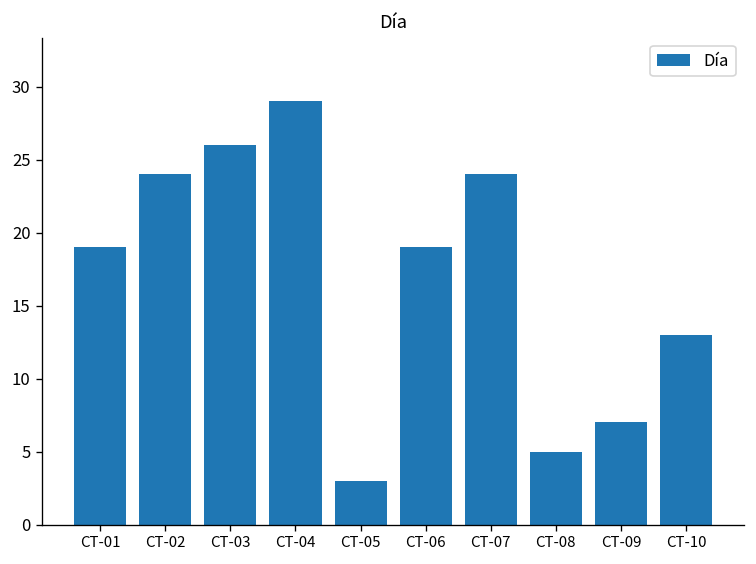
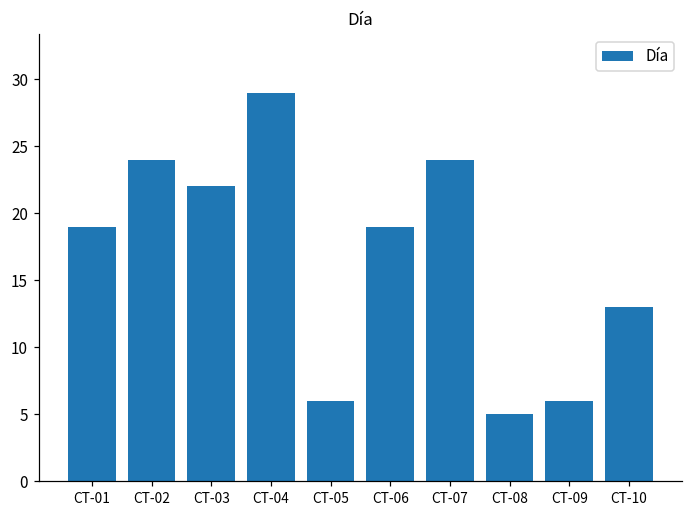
CT-03: 26 -> 22
CT-05: 3 -> 6
CT-09: 7 -> 6
